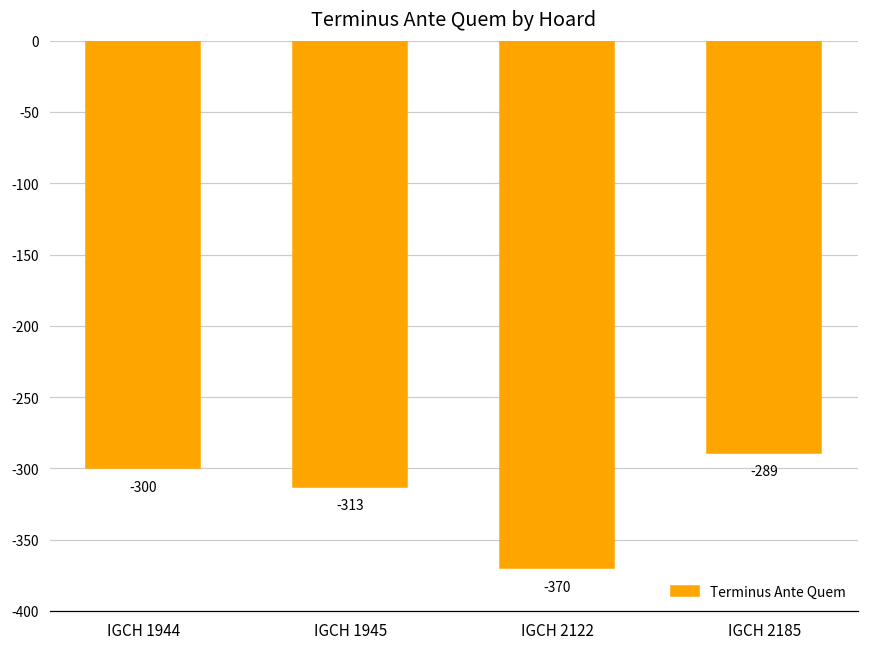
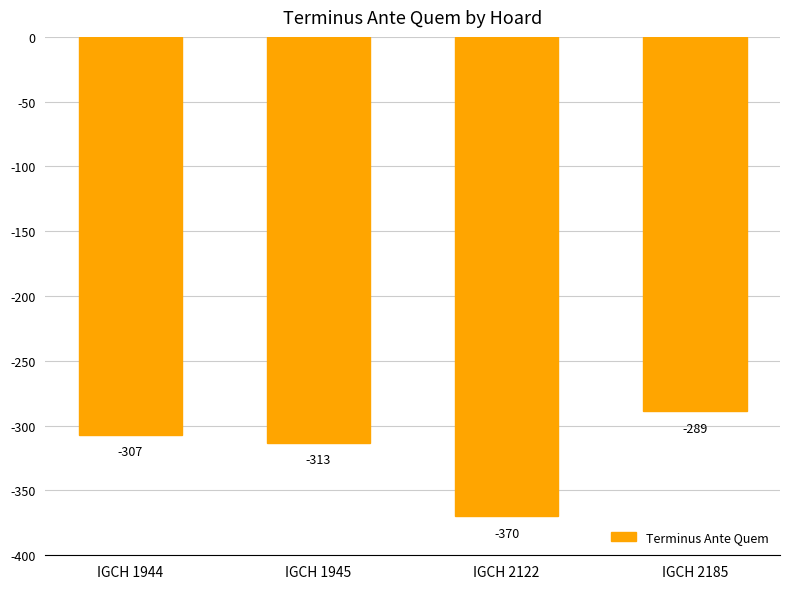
IGCH 1944: -300 -> -307
